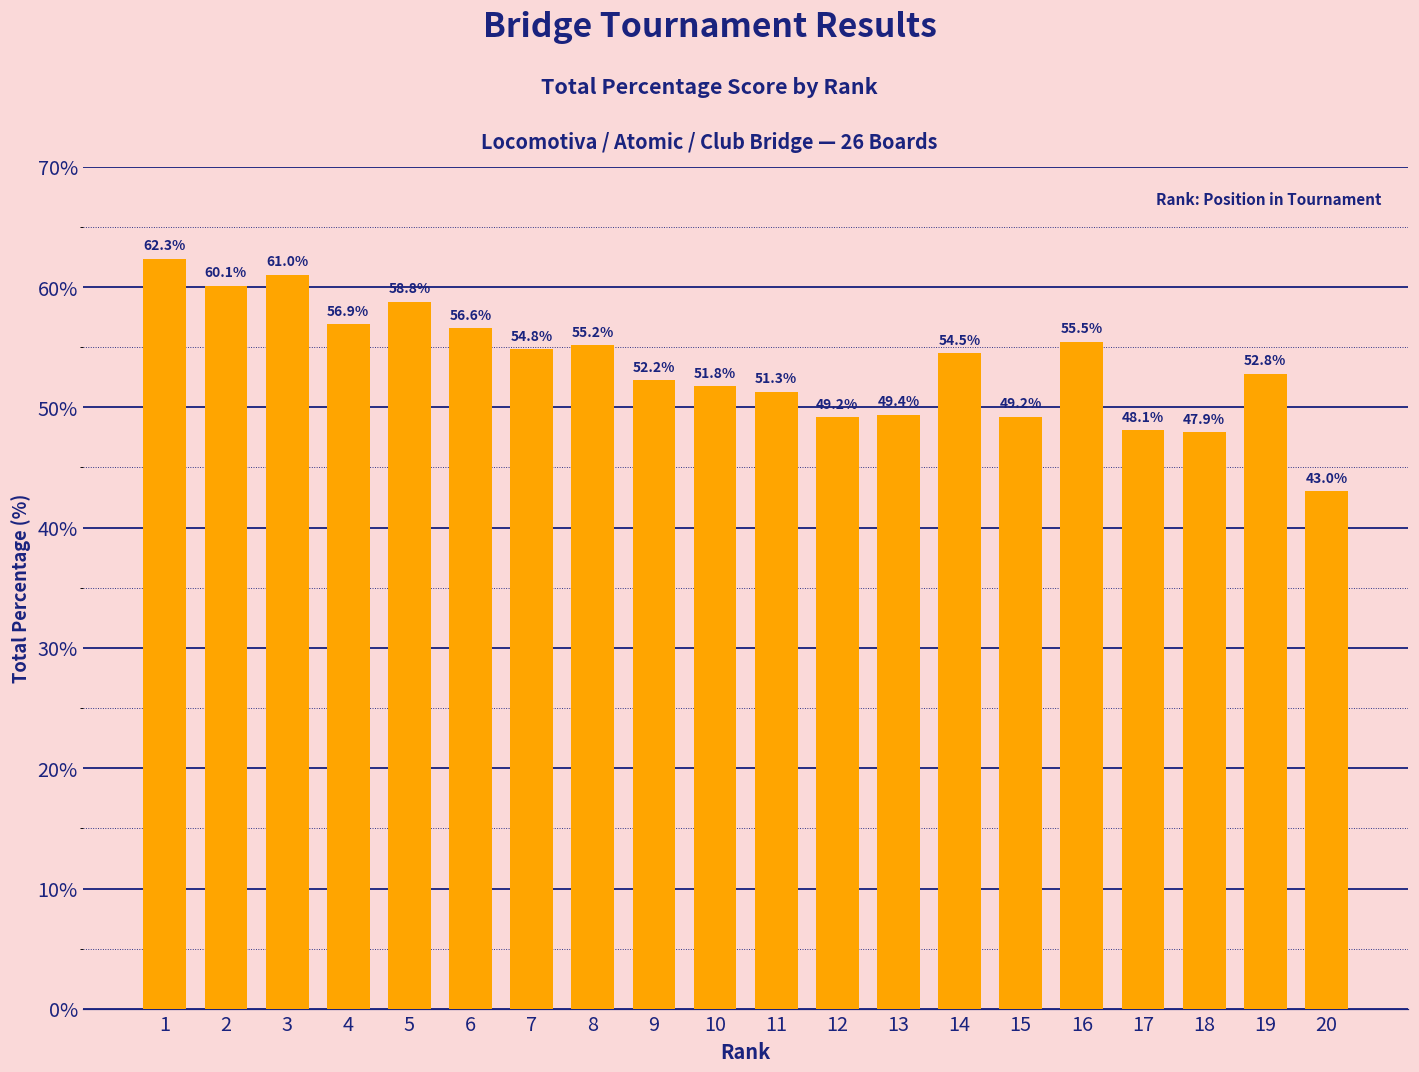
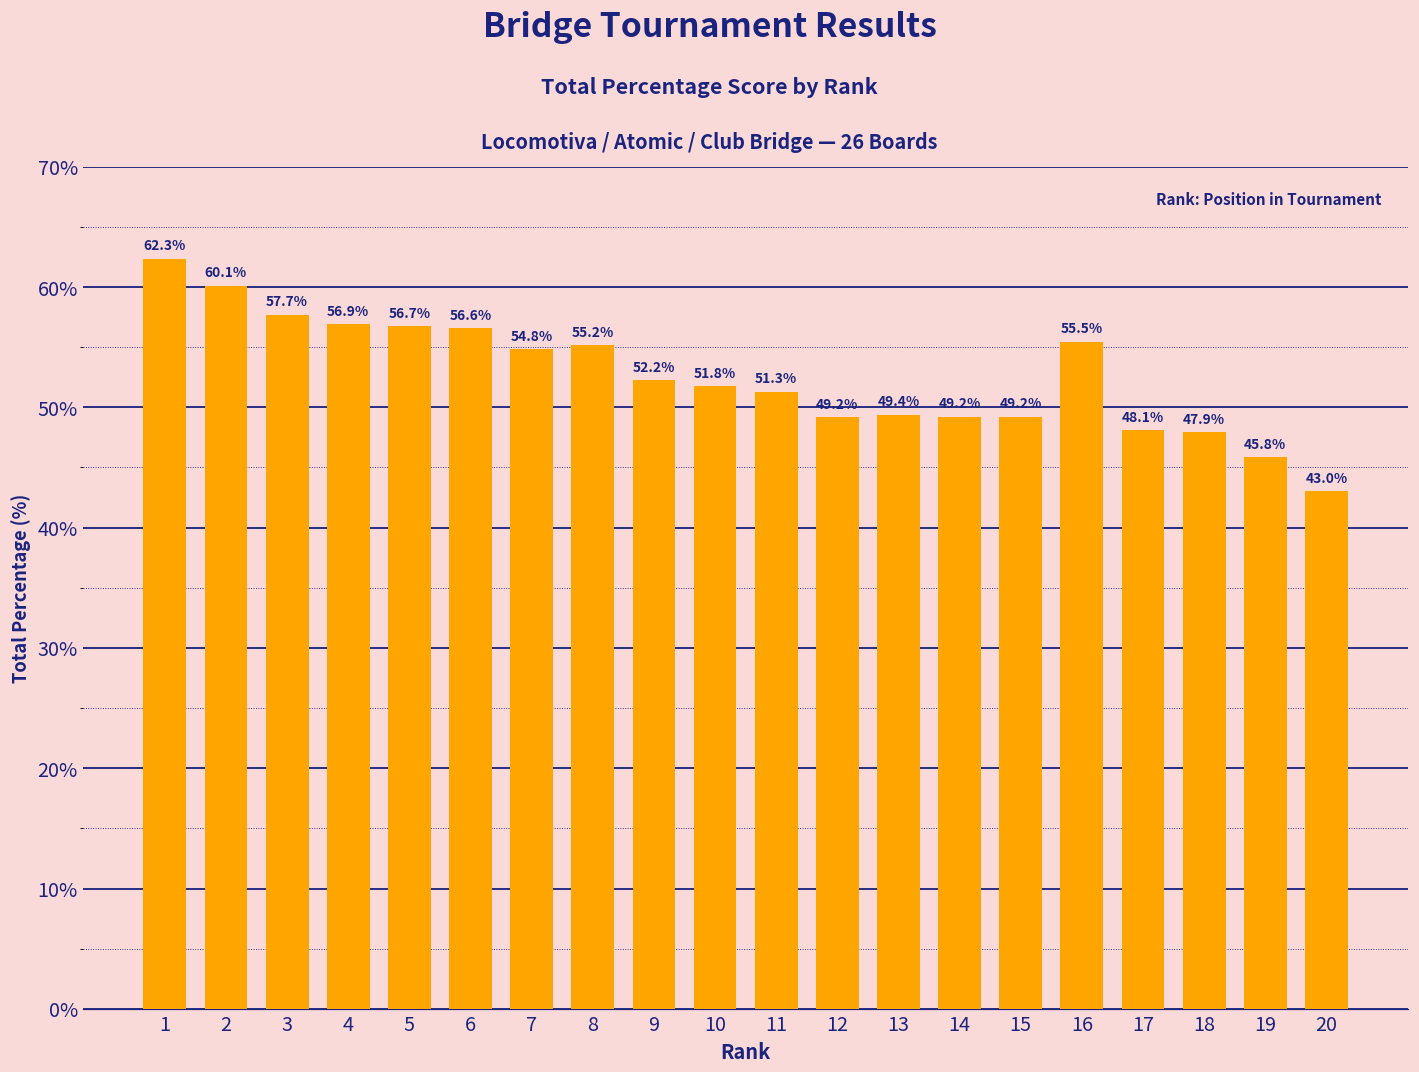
3: 61.0% -> 57.7%
5: 58.8% -> 56.7%
14: 54.5% -> 49.2%
19: 52.8% -> 45.8%
